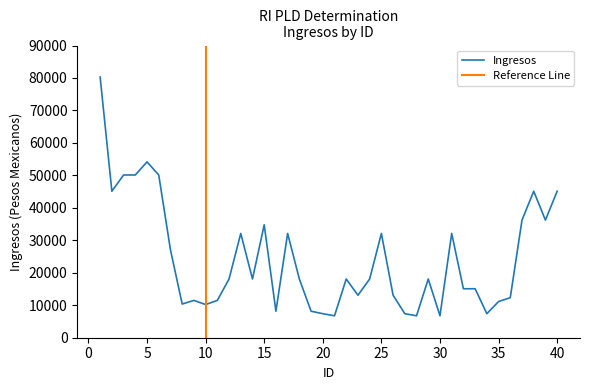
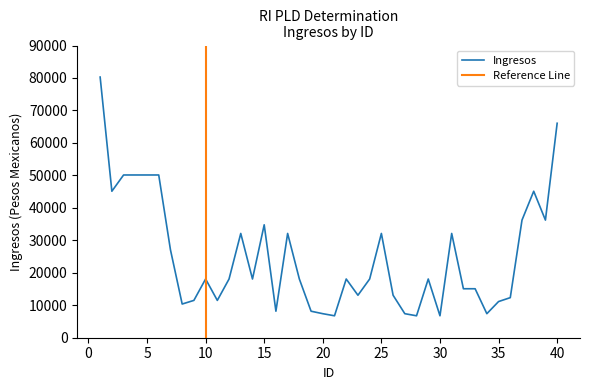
5: 54000 -> 50000
10: 10000 -> 18000
40: 45000 -> 66000
